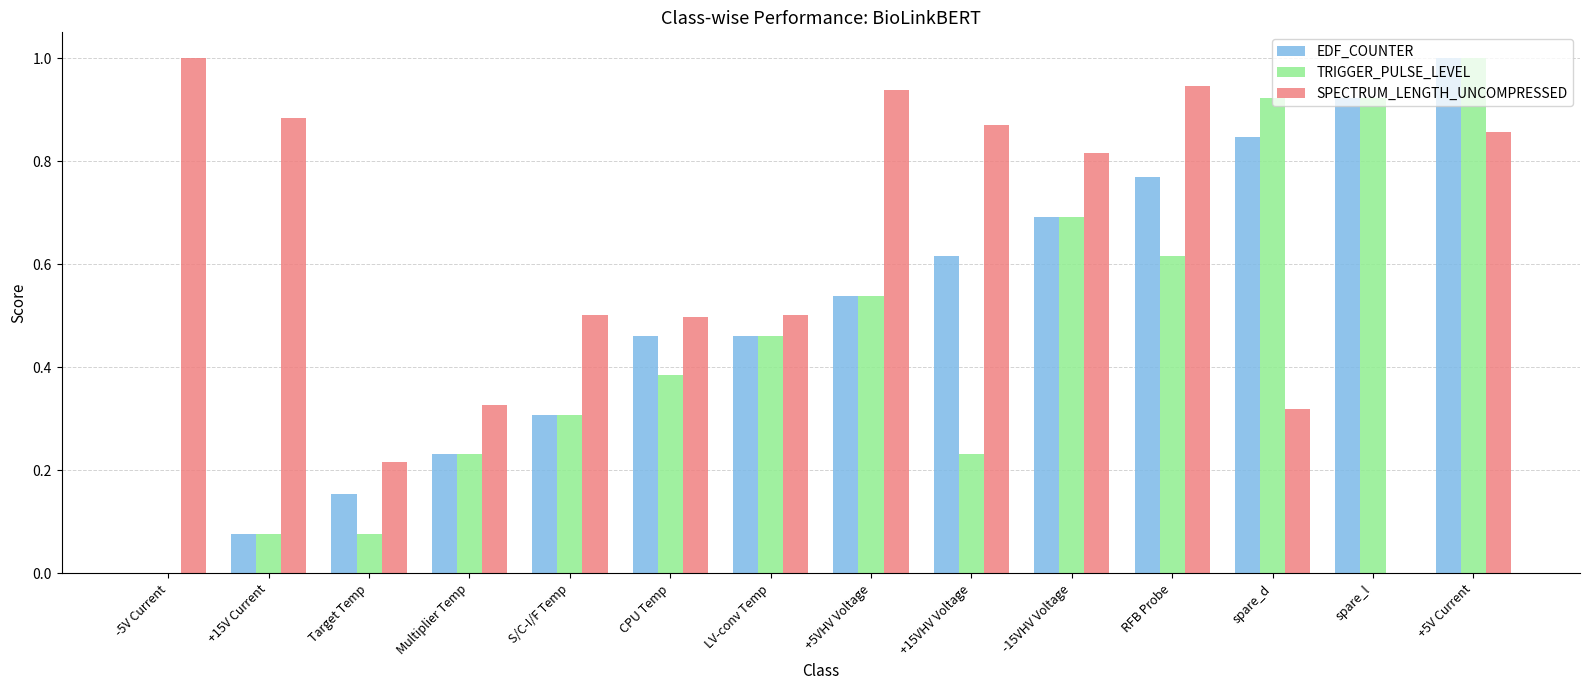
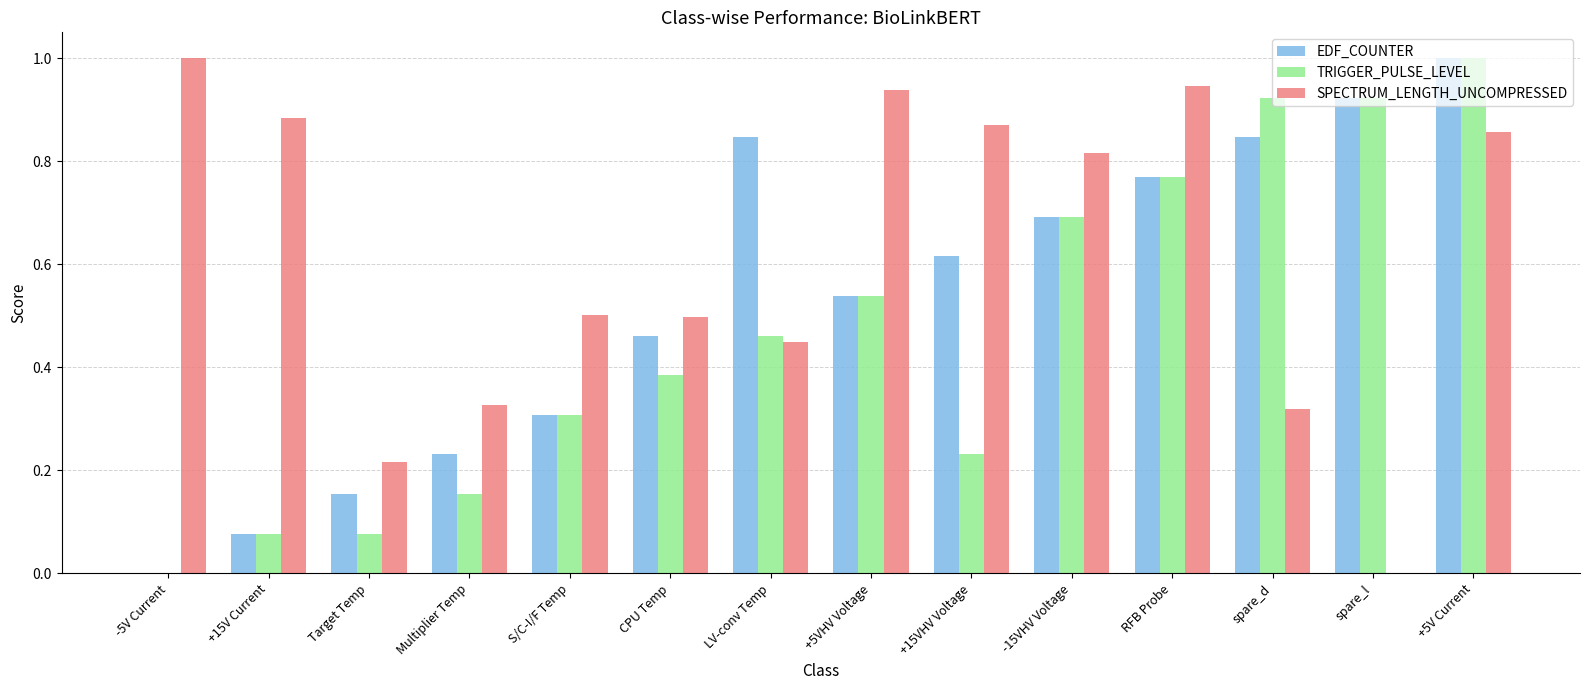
TRIGGER_PULSE_LEVEL, Multiplier Temp: 0.23 -> 0.15
EDF_COUNTER, LV-conv Temp: 0.46 -> 0.85
SPECTRUM_LENGTH_UNCOMPRESSED, LV-conv Temp: 0.50 -> 0.45
TRIGGER_PULSE_LEVEL, RFB Probe: 0.62 -> 0.77
